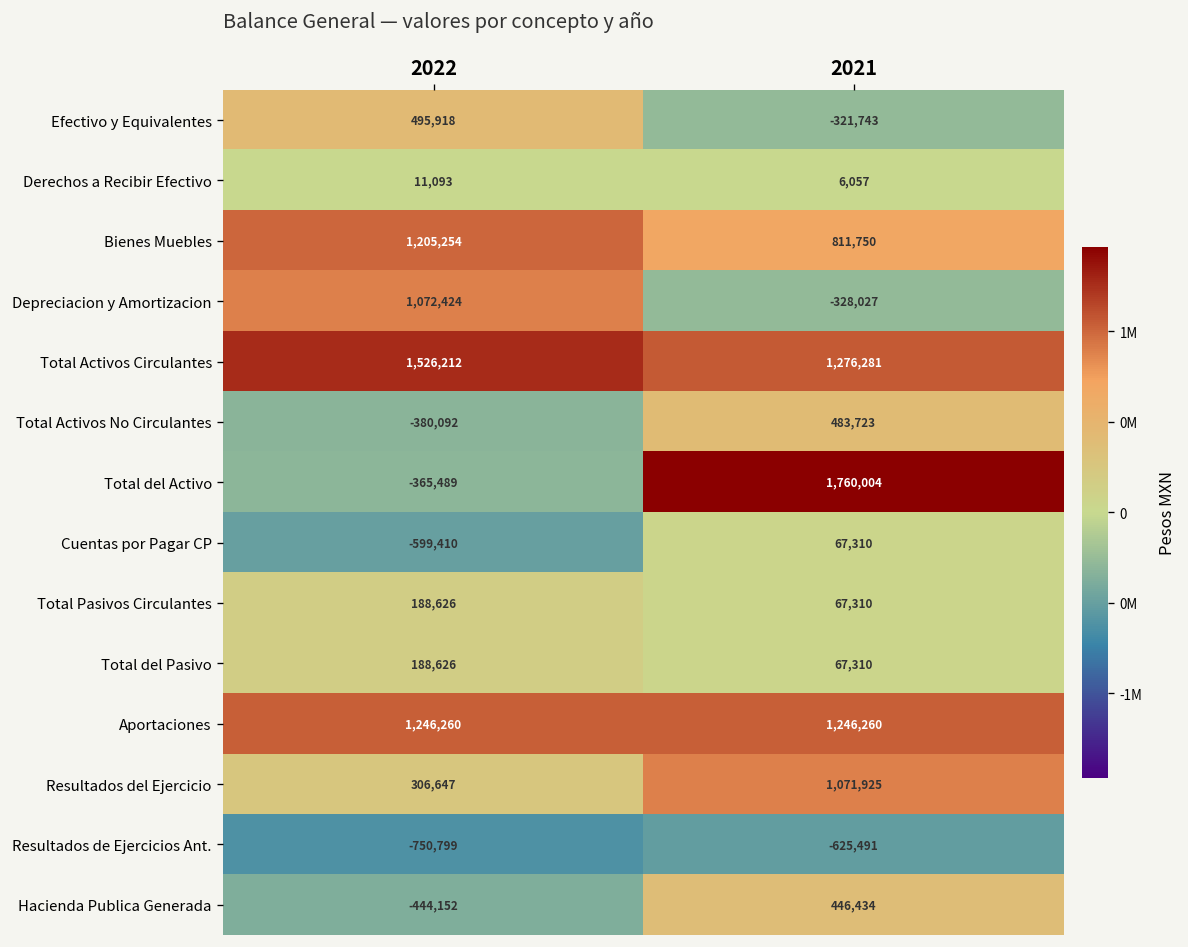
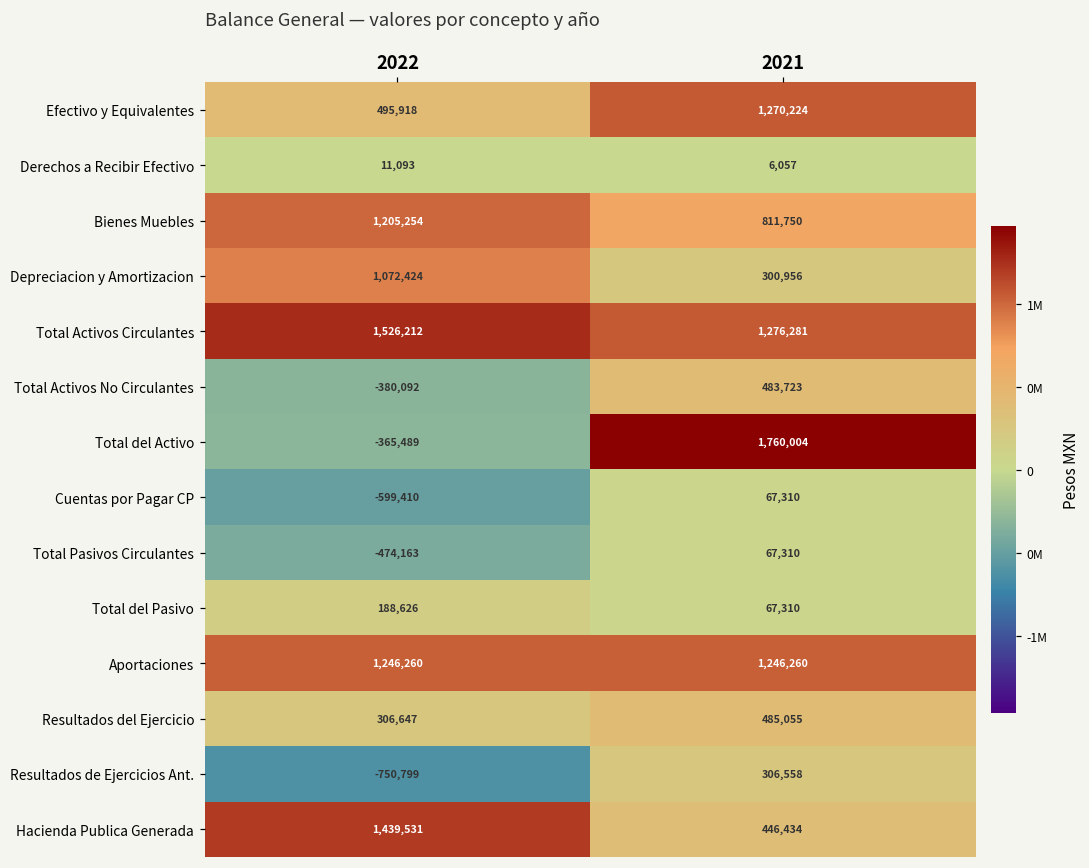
Efectivo y Equivalentes, 2021: -321,743 -> 1,270,224
Depreciacion y Amortizacion, 2021: -328,027 -> 300,956
Total Pasivos Circulantes, 2022: 188,626 -> -474,163
Resultados del Ejercicio, 2021: 1,071,925 -> 485,055
Resultados de Ejercicios Ant., 2021: -625,491 -> 306,558
Hacienda Publica Generada, 2022: -444,152 -> 1,439,531
